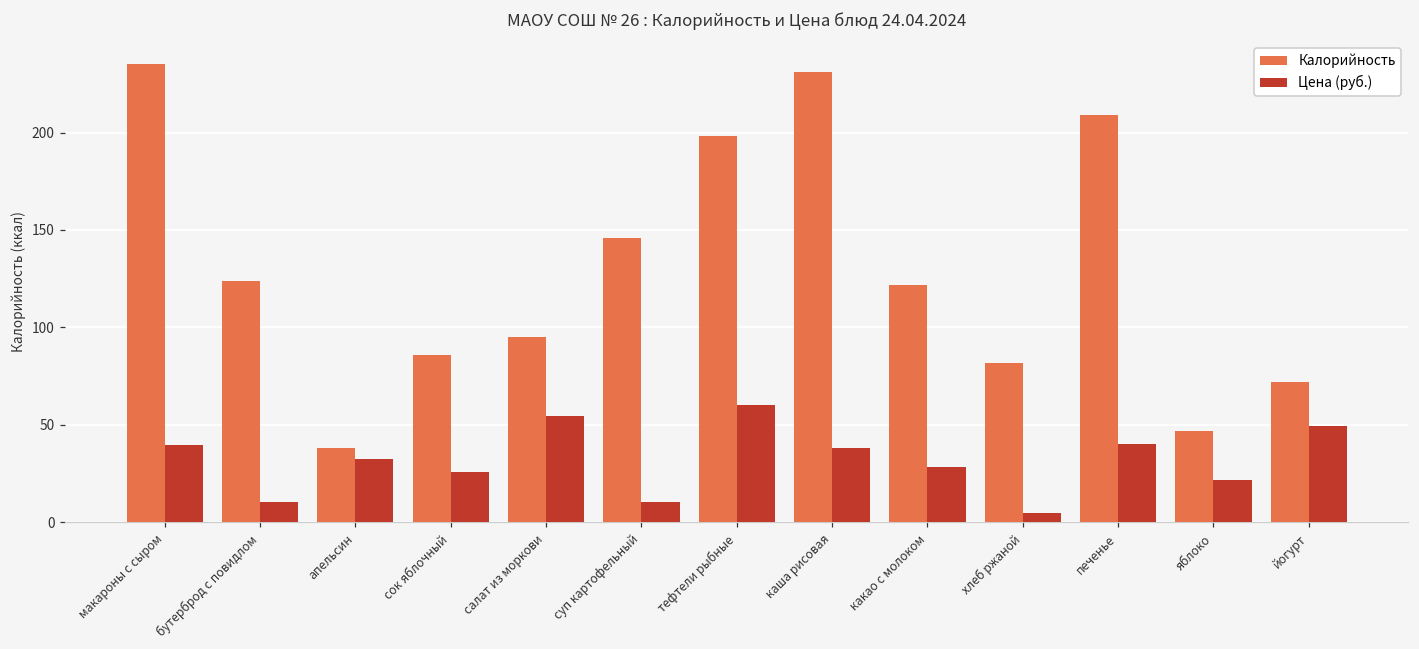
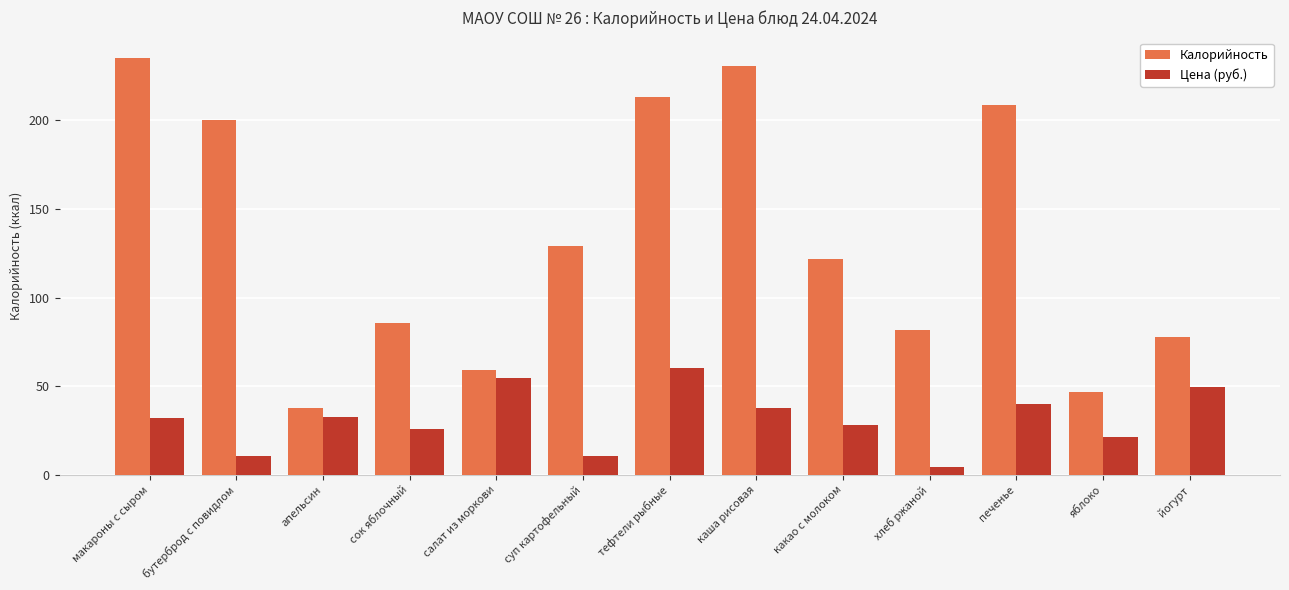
Цена (руб.), макароны с сыром: 40 -> 32
Калорийность, бутерброд с повидлом: 124 -> 200
Калорийность, салат из моркови: 95 -> 59
Калорийность, суп картофельный: 146 -> 129
Калорийность, тефтели рыбные: 198 -> 213
Калорийность, йогурт: 72 -> 78
